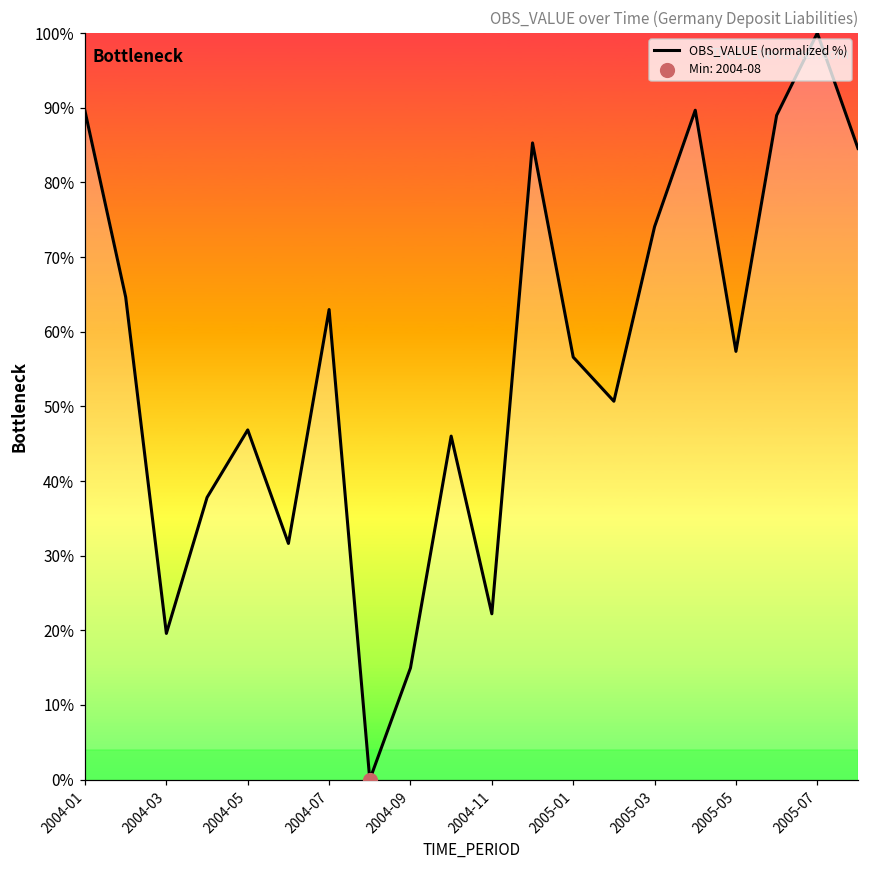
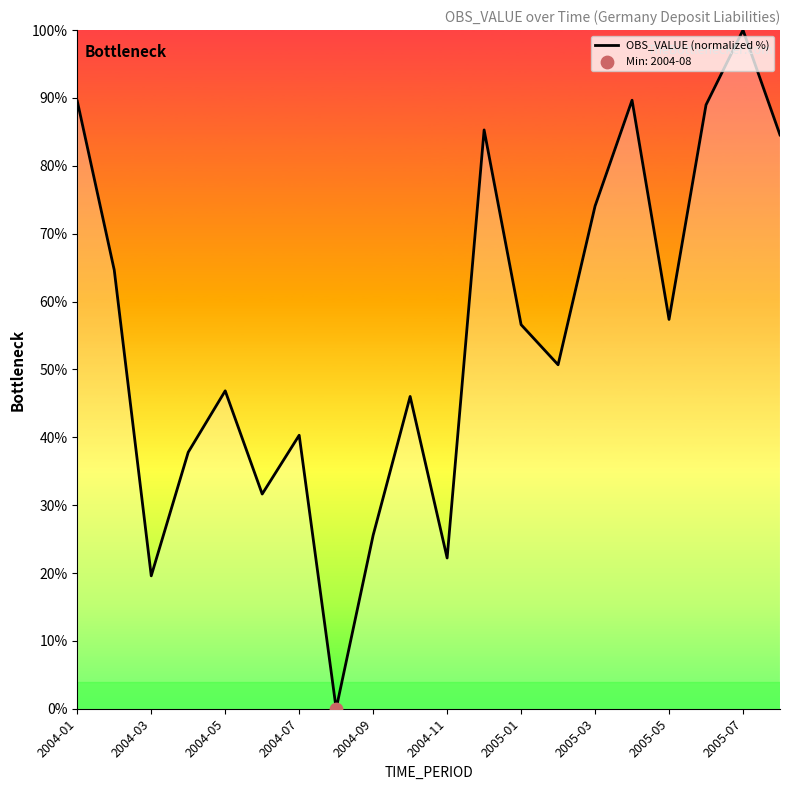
OBS_VALUE (normalized %), 2004-07: 63% -> 40%
OBS_VALUE (normalized %), 2004-09: 15% -> 26%
